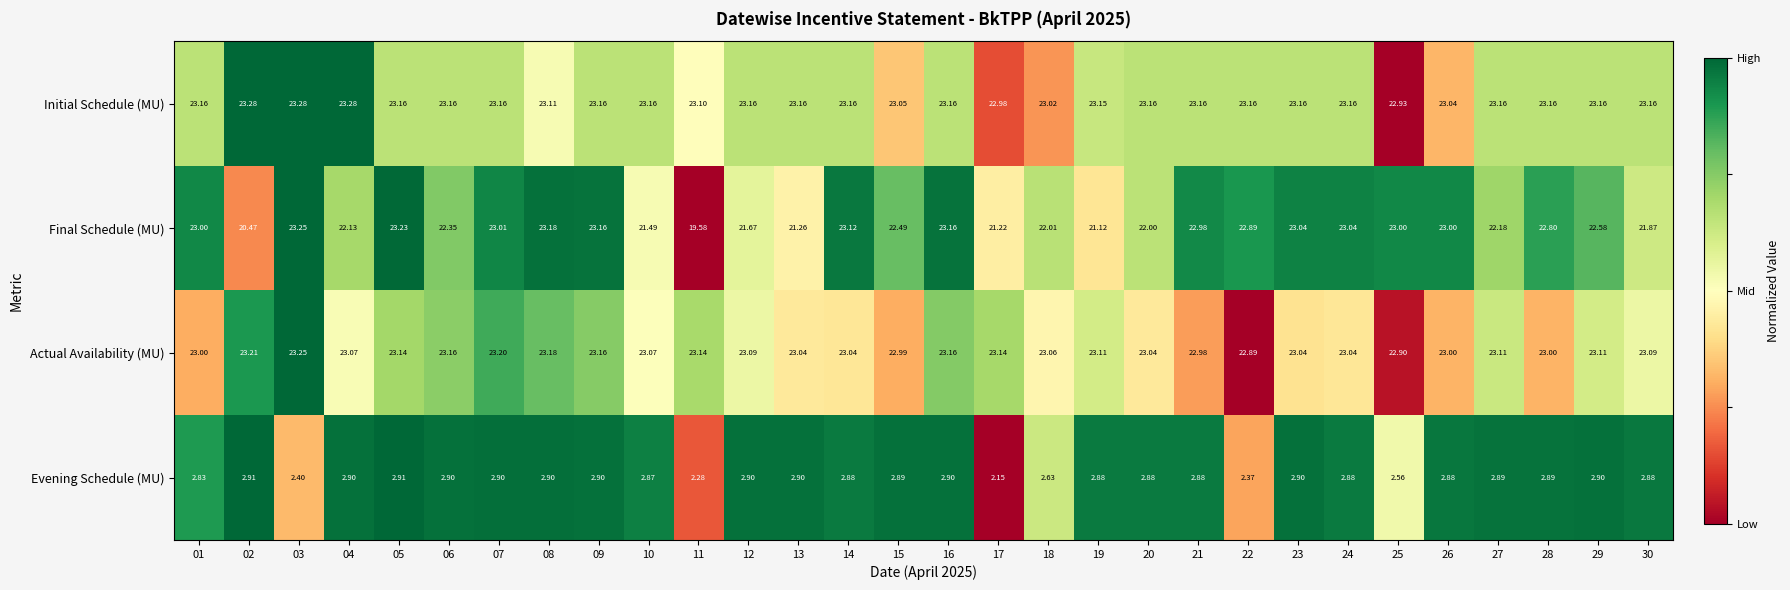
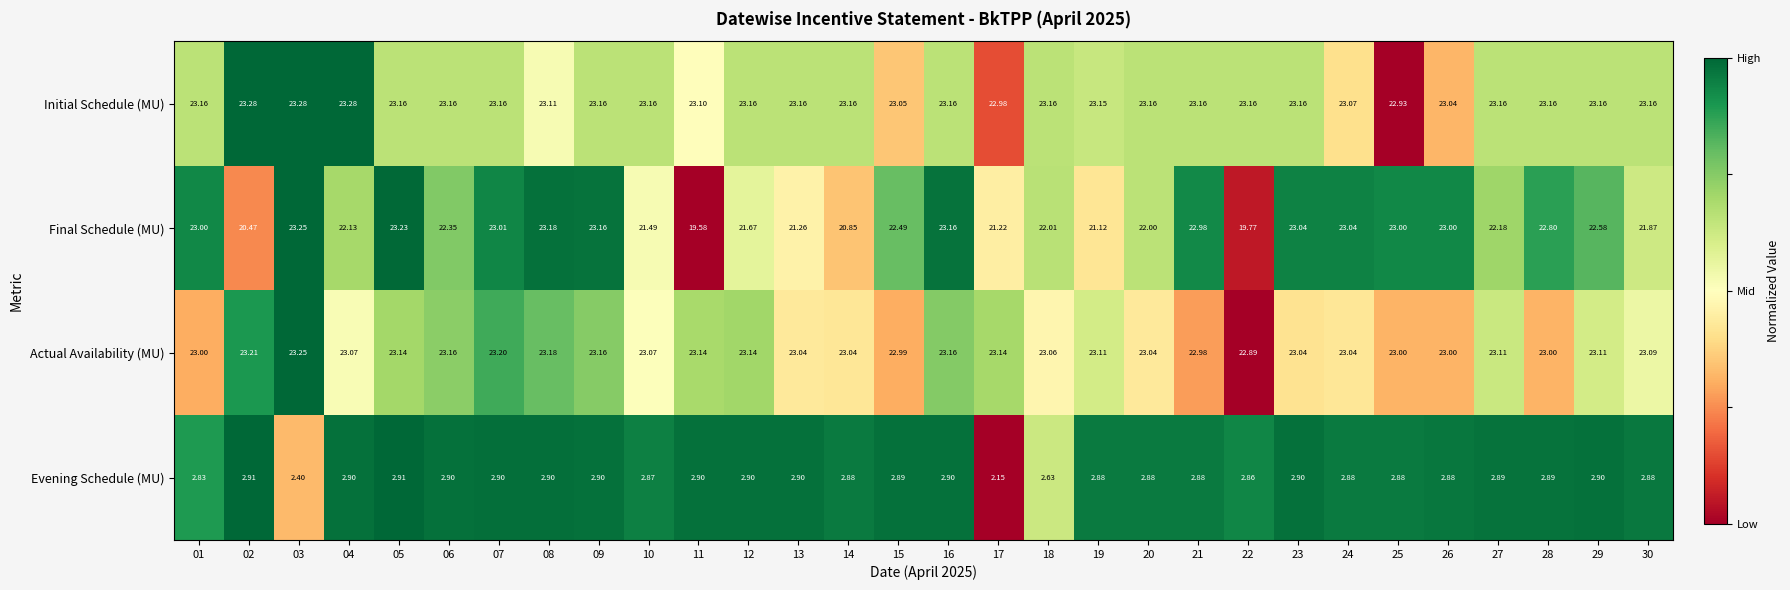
Initial Schedule (MU), 18: 23.02 -> 23.16
Initial Schedule (MU), 24: 23.16 -> 23.07
Final Schedule (MU), 14: 23.12 -> 20.85
Final Schedule (MU), 22: 22.89 -> 19.77
Actual Availability (MU), 12: 23.09 -> 23.14
Actual Availability (MU), 25: 22.90 -> 23.00
Evening Schedule (MU), 11: 2.28 -> 2.90
Evening Schedule (MU), 22: 2.37 -> 2.86
Evening Schedule (MU), 25: 2.56 -> 2.88
